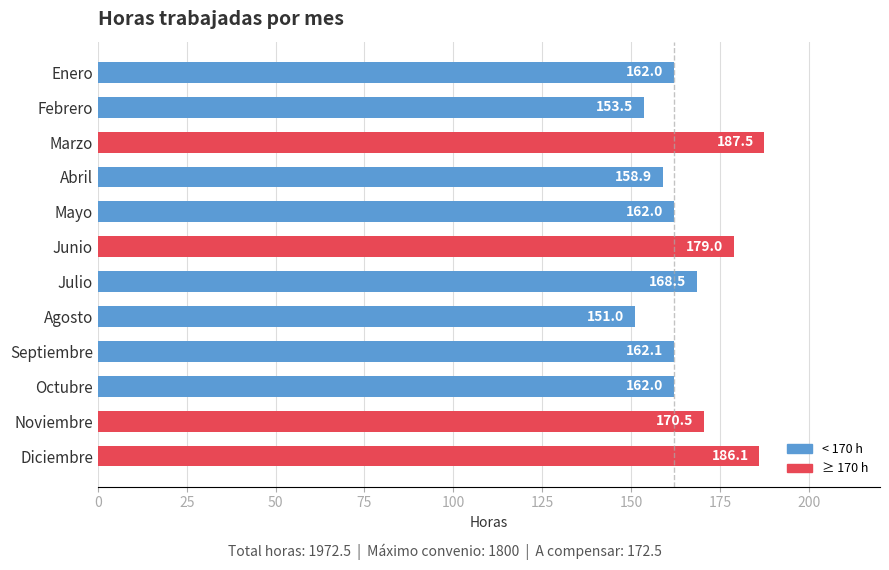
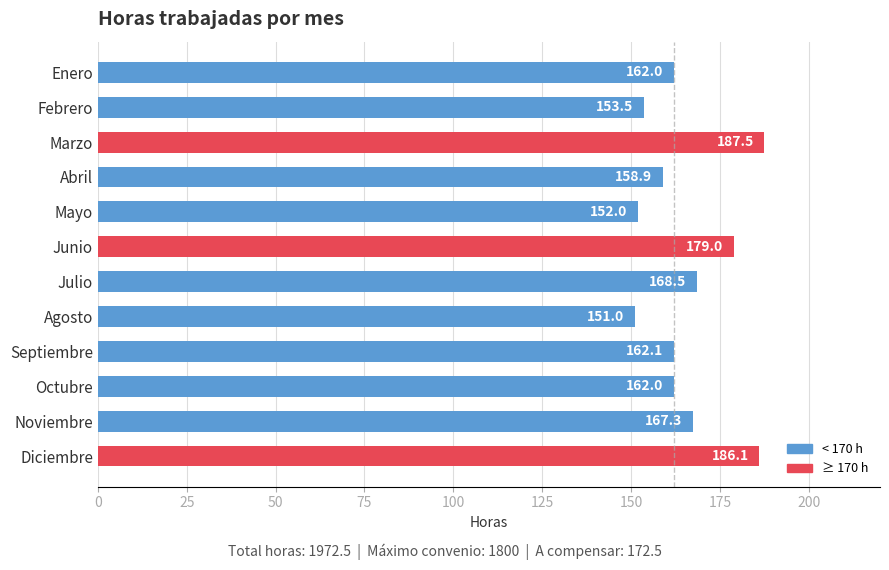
Mayo: 162.0 -> 152.0
Noviembre: 170.5 -> 167.3
